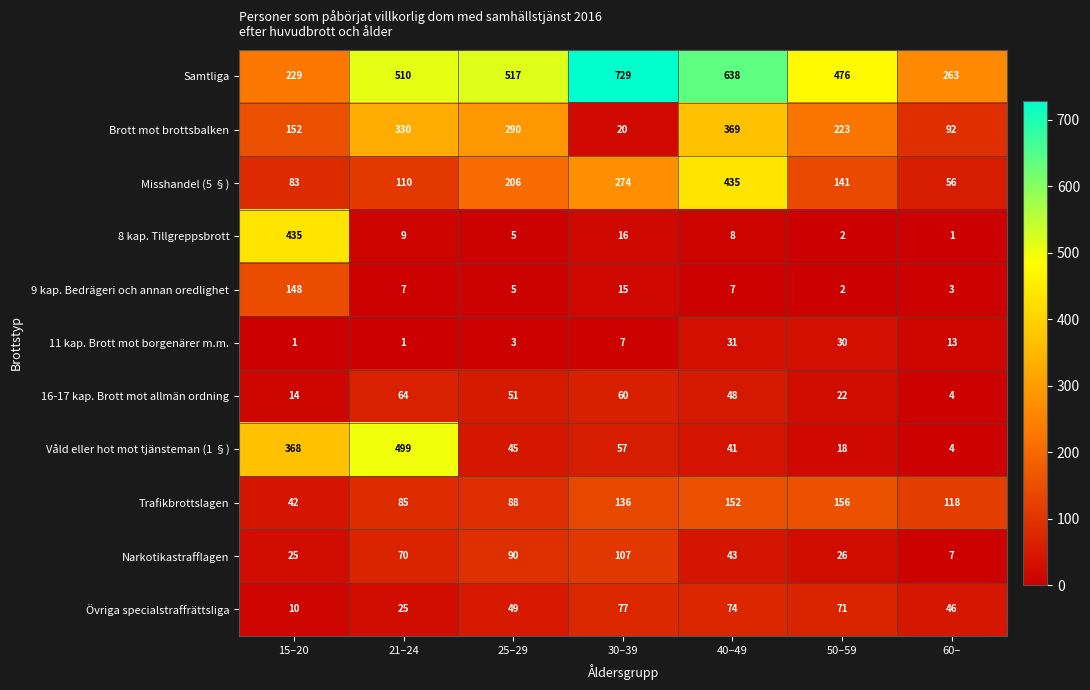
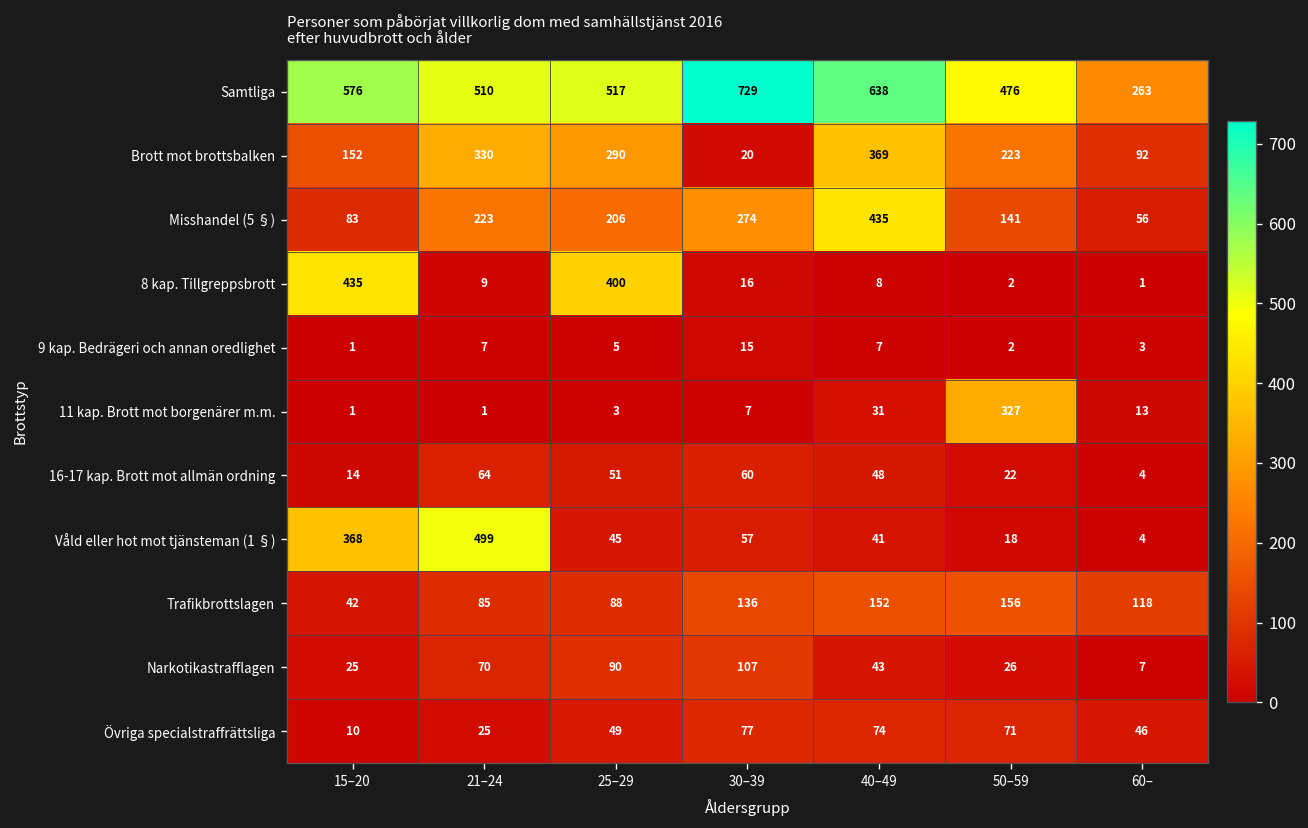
Samtliga, 15–20: 229 -> 576
Misshandel (5 §), 21–24: 110 -> 223
8 kap. Tillgreppsbrott, 25–29: 5 -> 400
9 kap. Bedrägeri och annan oredlighet, 15–20: 148 -> 1
11 kap. Brott mot borgenärer m.m., 50–59: 30 -> 327
